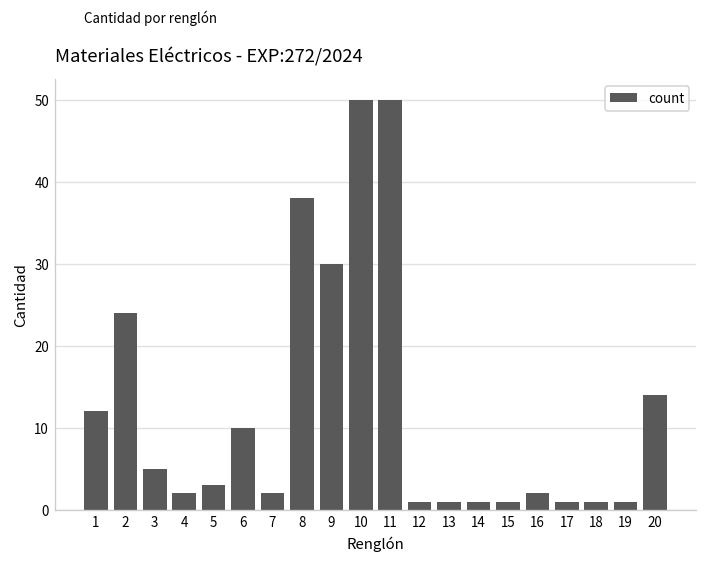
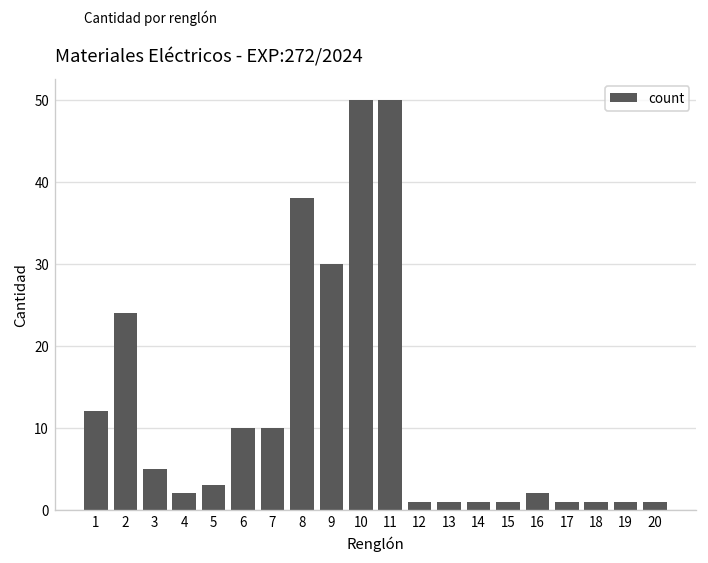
7: 2 -> 10
20: 14 -> 1
